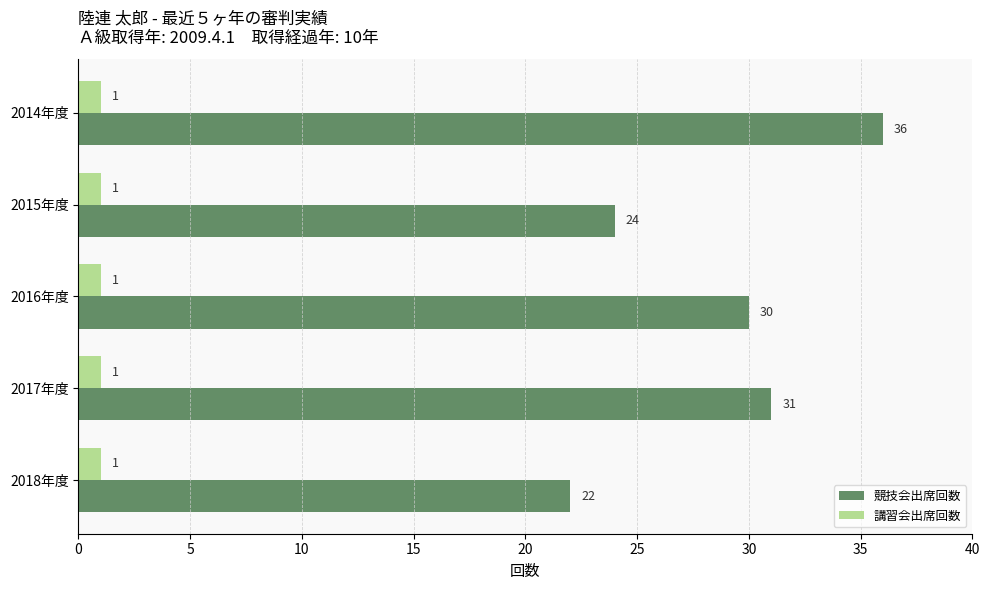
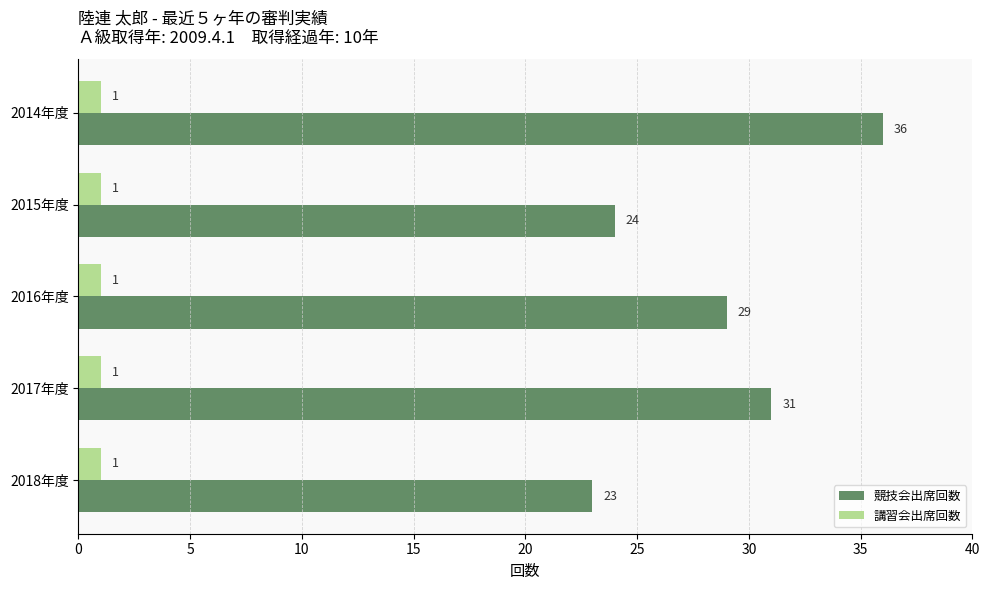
競技会出席回数, 2016年度: 30 -> 29
競技会出席回数, 2018年度: 22 -> 23
